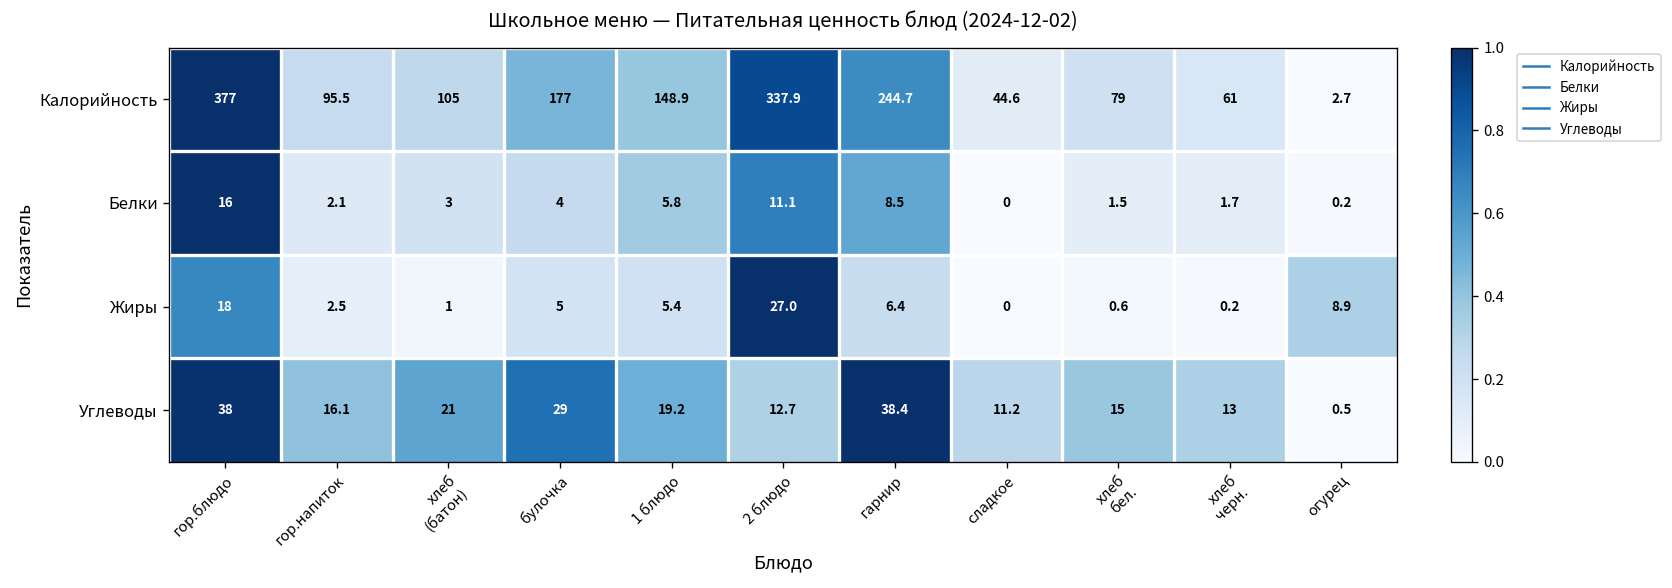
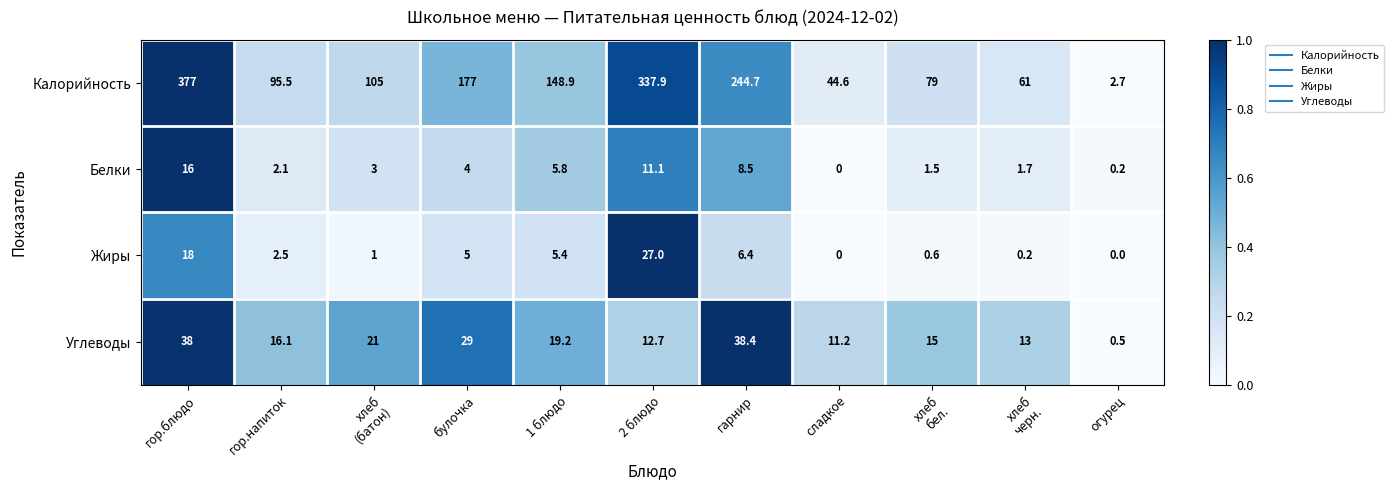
Жиры, огурец: 8.9 -> 0.0
